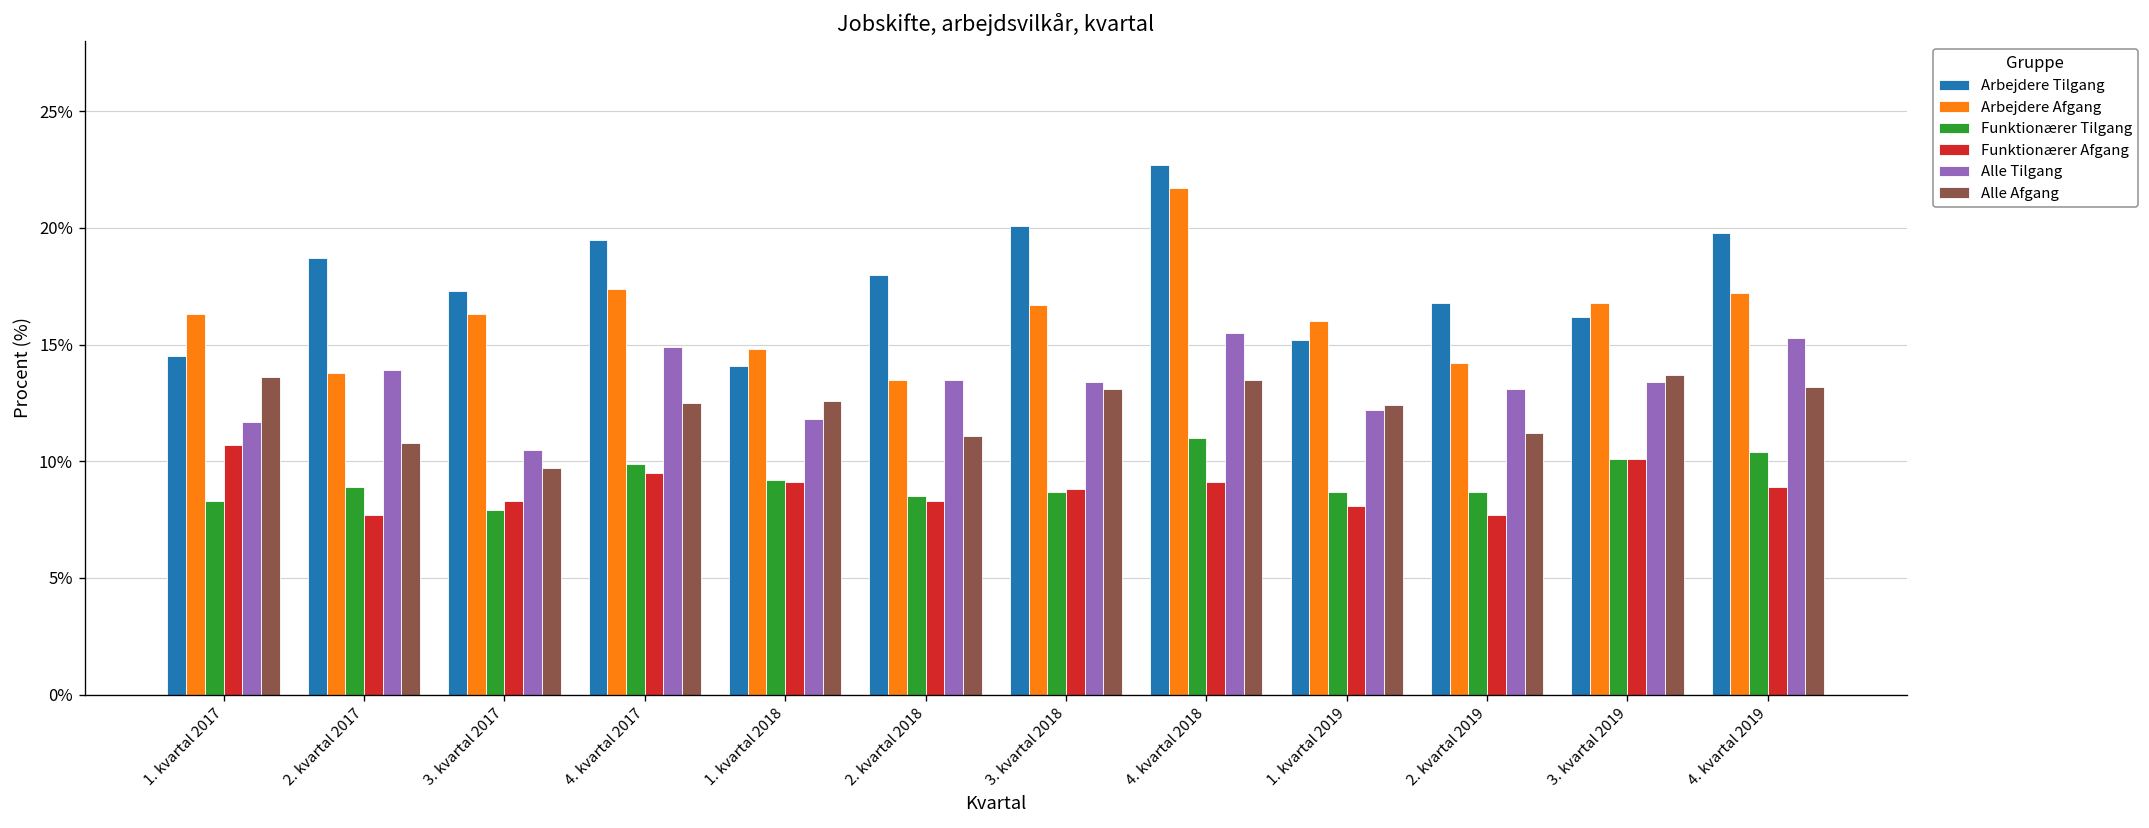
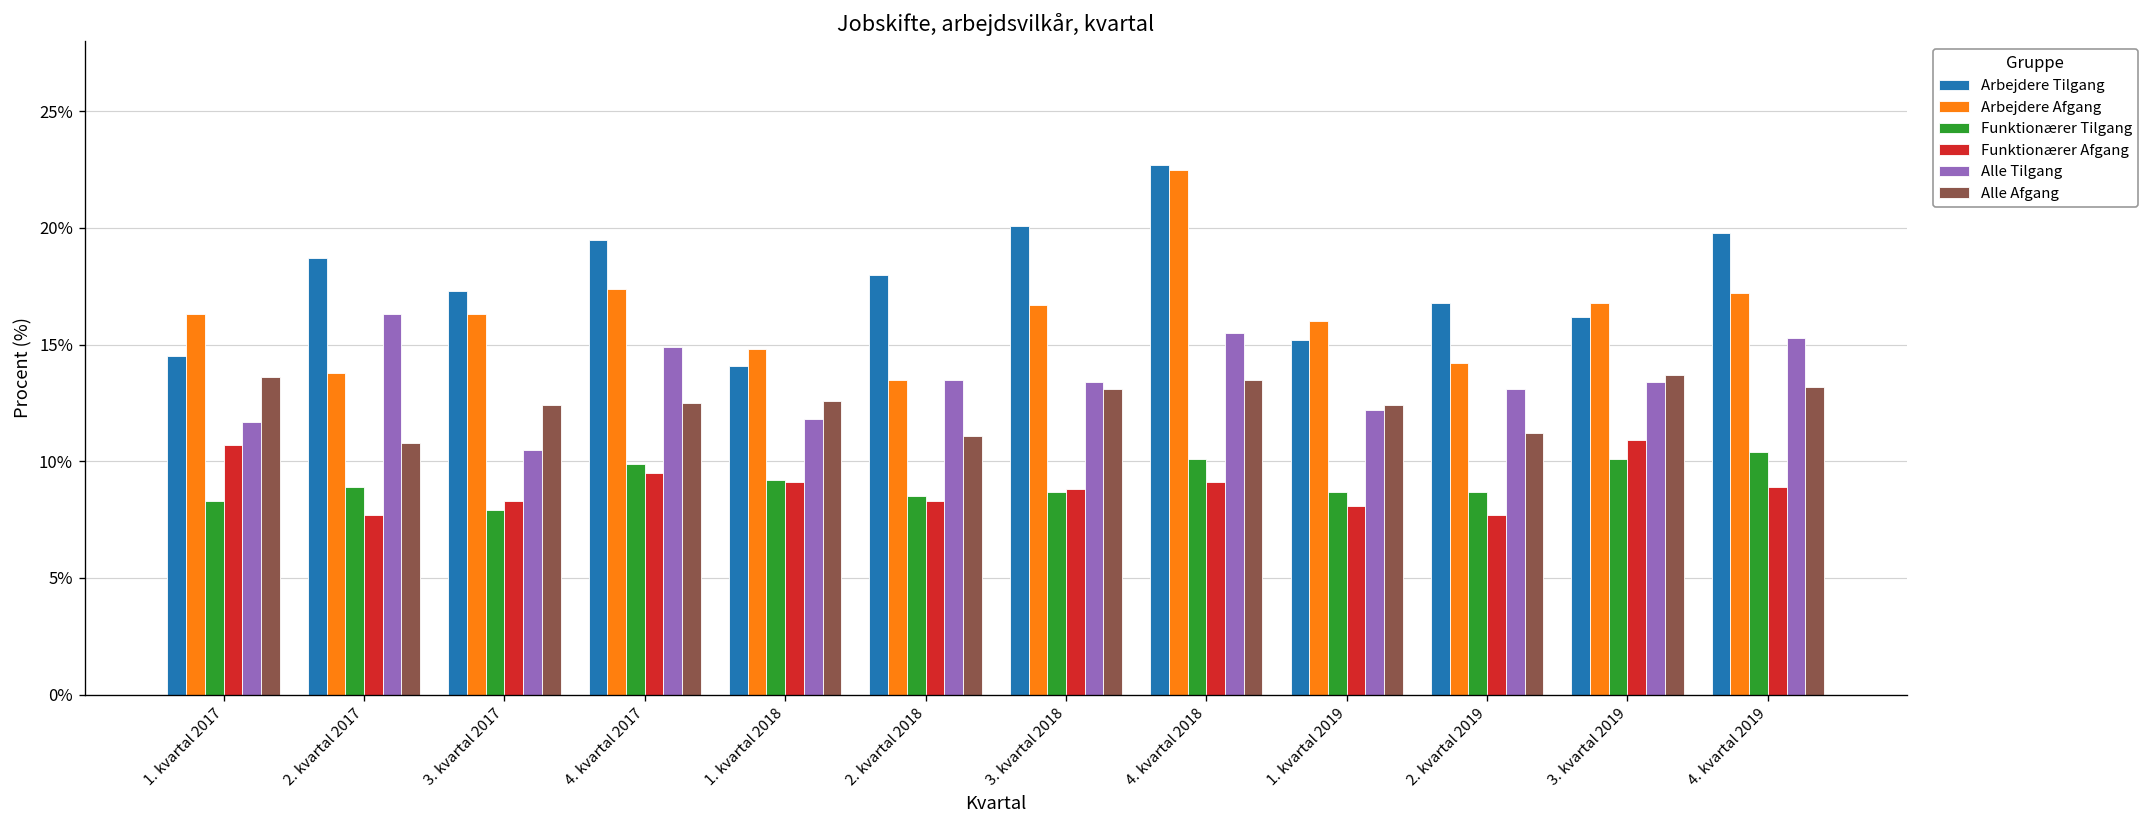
Alle Tilgang, 2. kvartal 2017: 13.9% -> 16.3%
Alle Afgang, 3. kvartal 2017: 9.7% -> 12.4%
Arbejdere Afgang, 4. kvartal 2018: 21.7% -> 22.5%
Funktionærer Tilgang, 4. kvartal 2018: 11.0% -> 10.1%
Funktionærer Afgang, 3. kvartal 2019: 10.1% -> 10.9%
